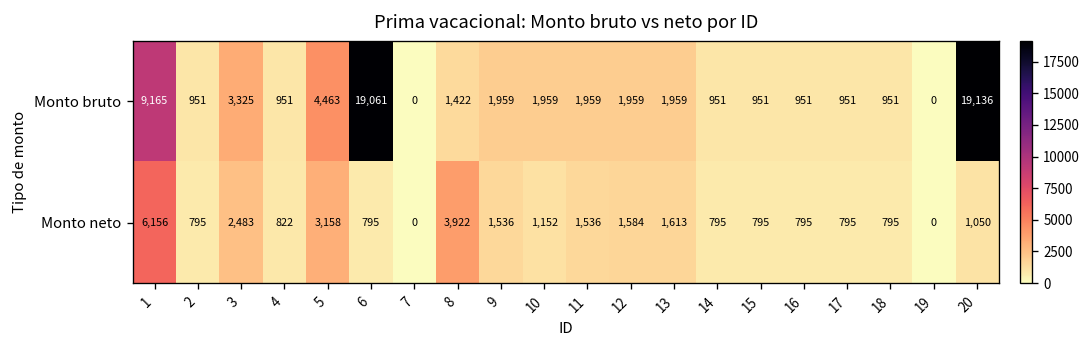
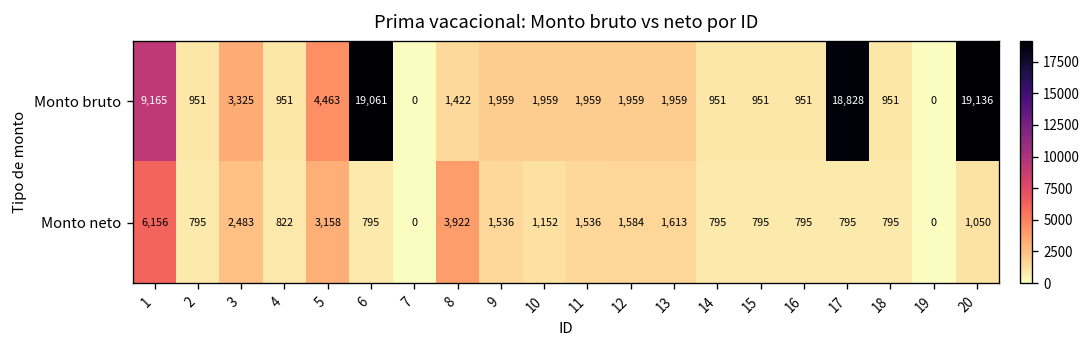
Monto bruto, 17: 951 -> 18,828
